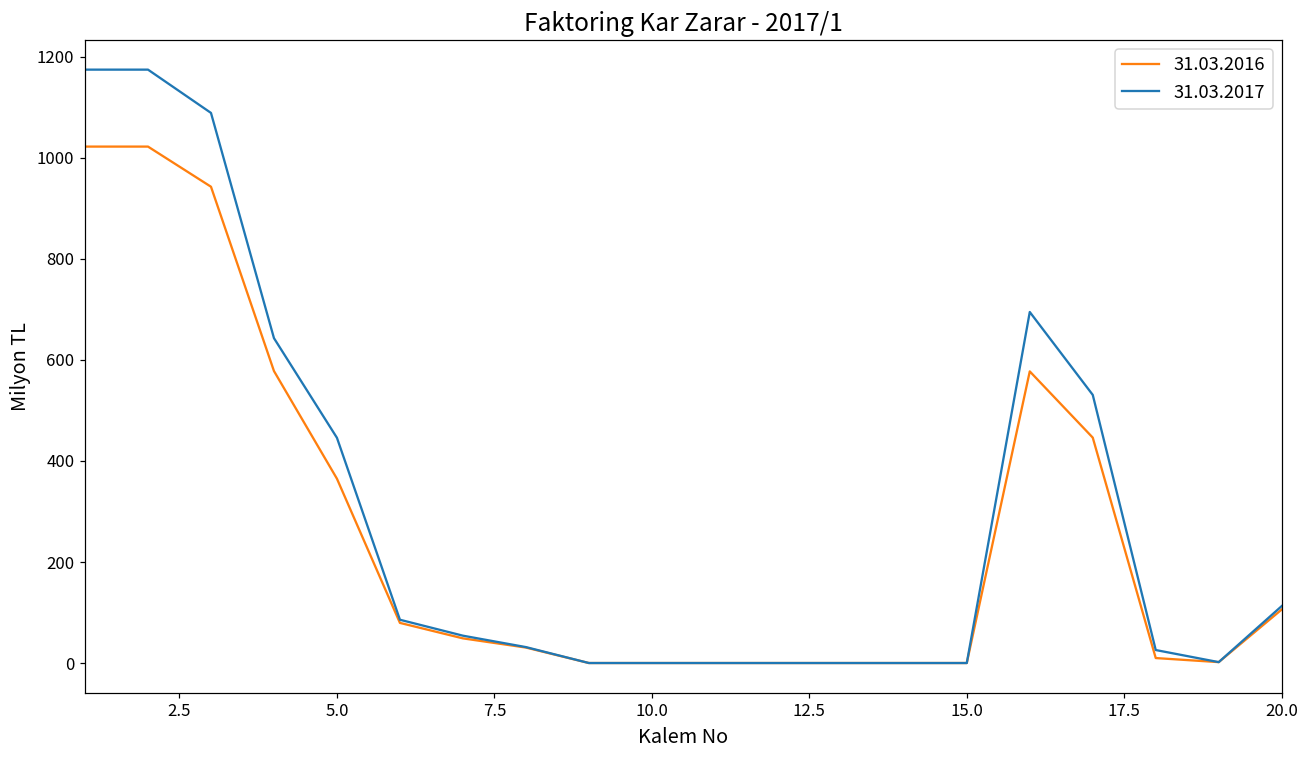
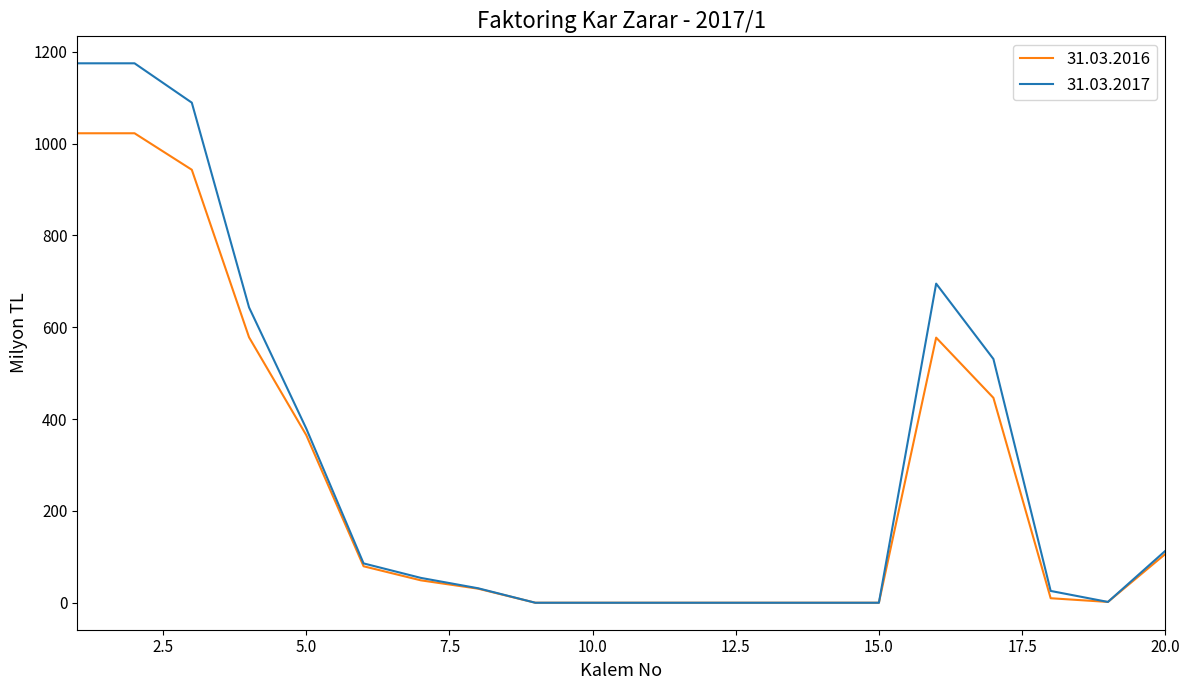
31.03.2017, 5.0: 450 -> 380
